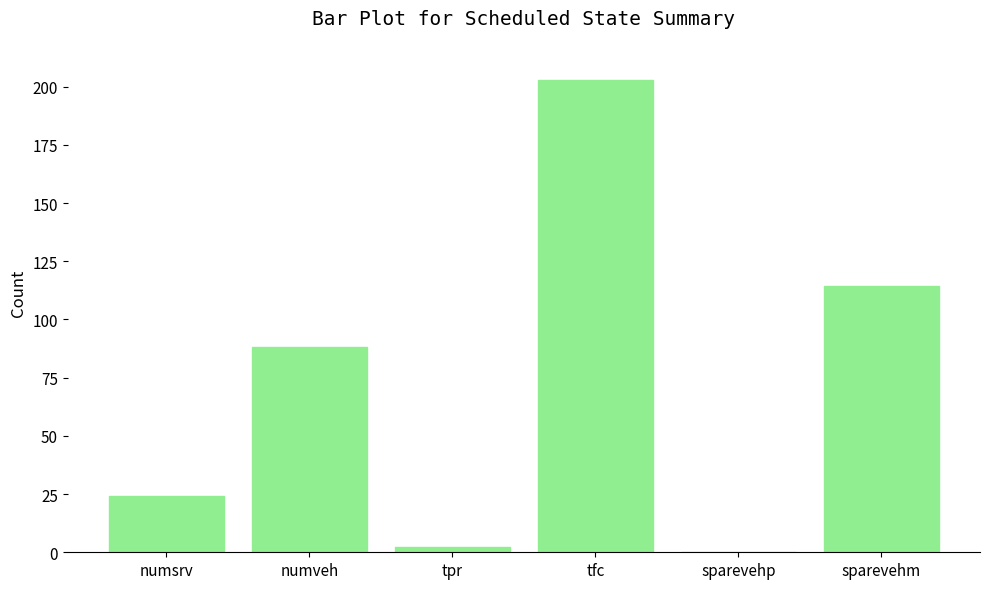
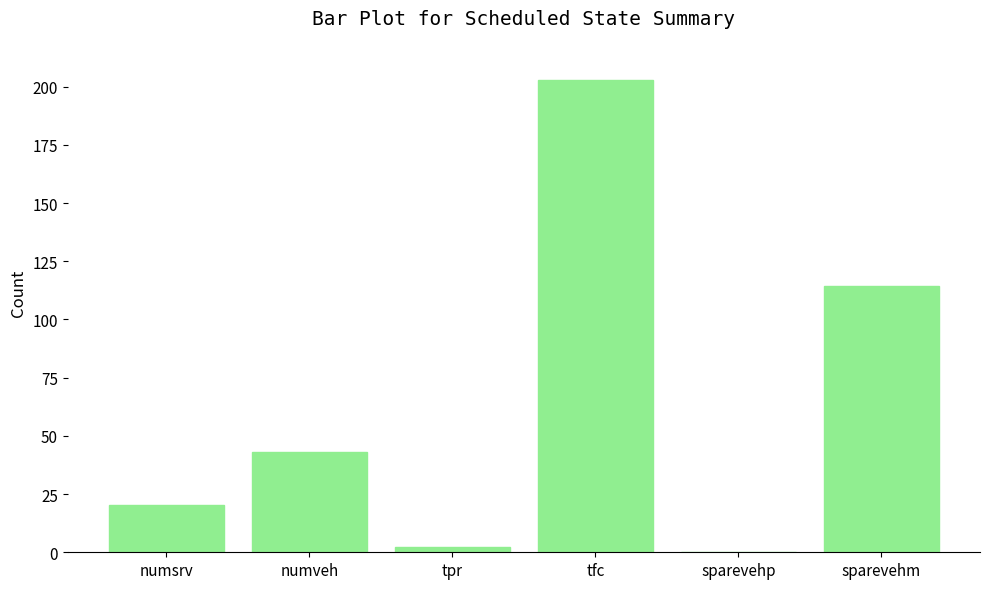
numsrv: 24 -> 21
numveh: 88 -> 43
